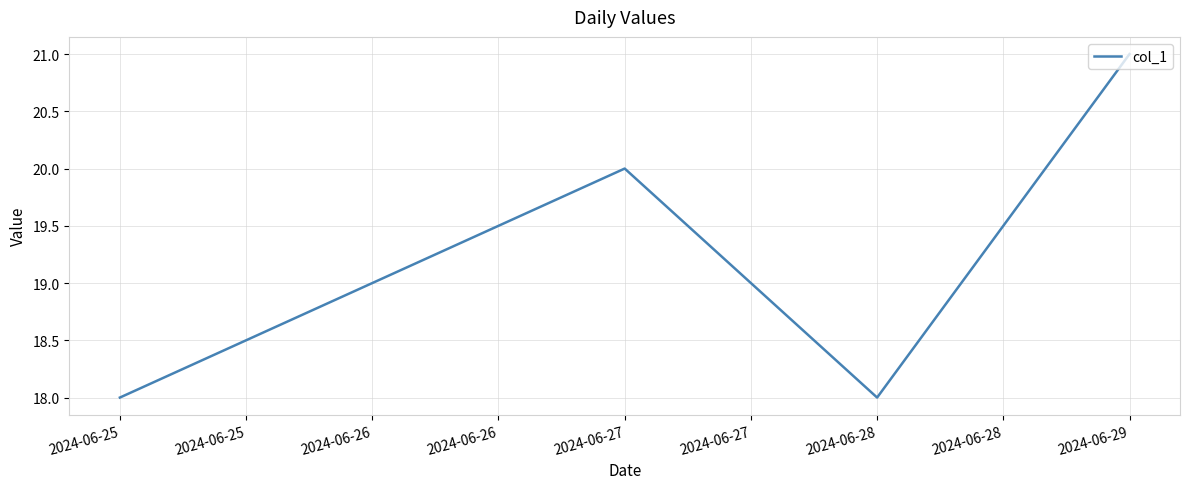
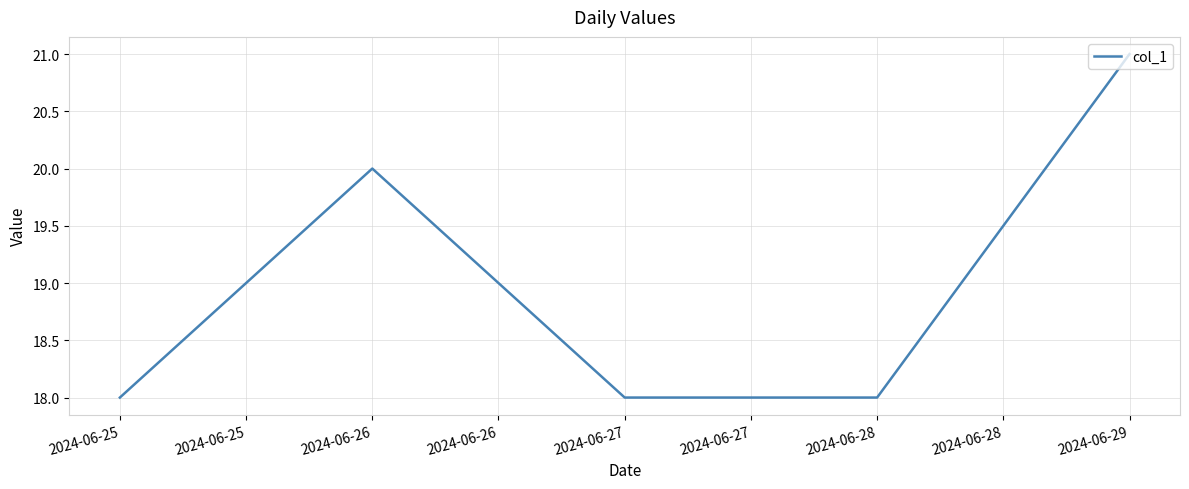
2024-06-26: 19 -> 20
2024-06-27: 20 -> 18
